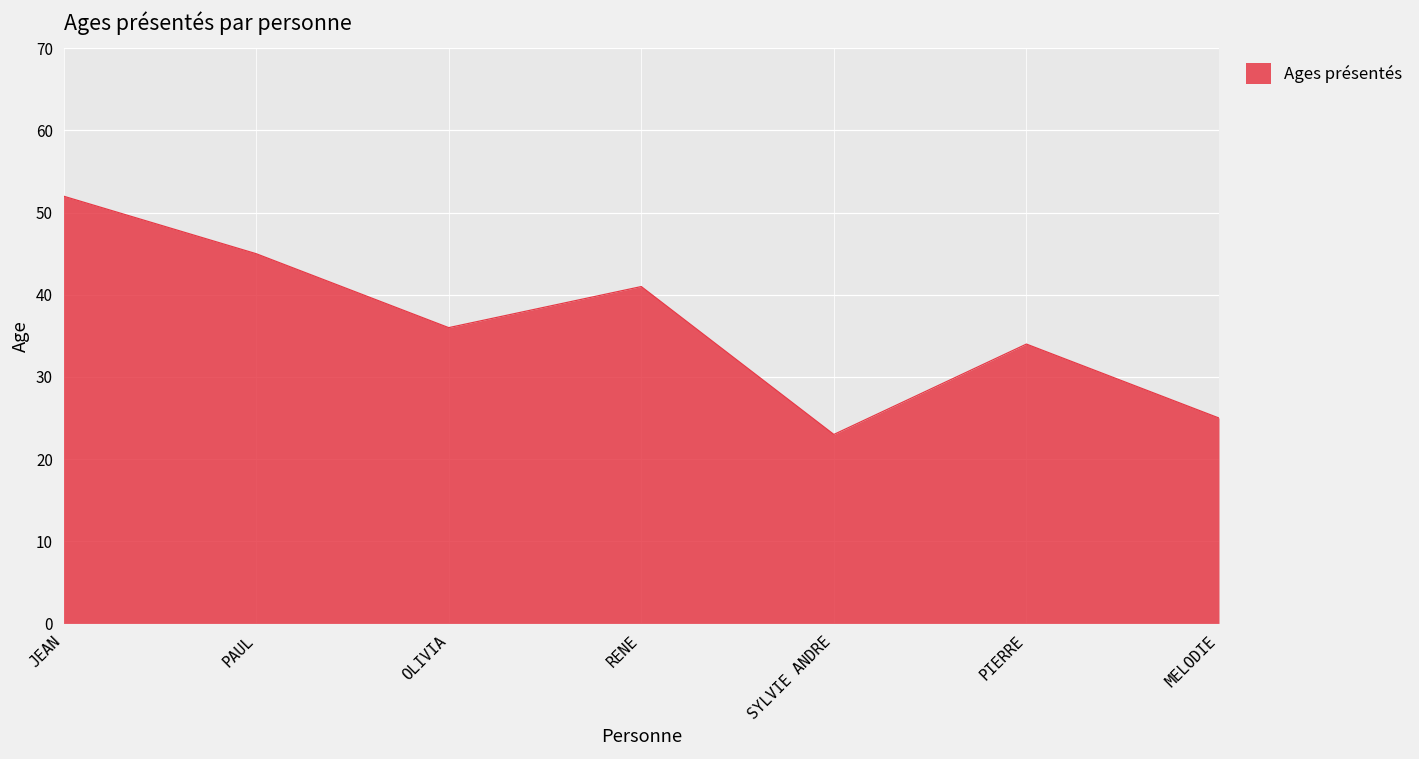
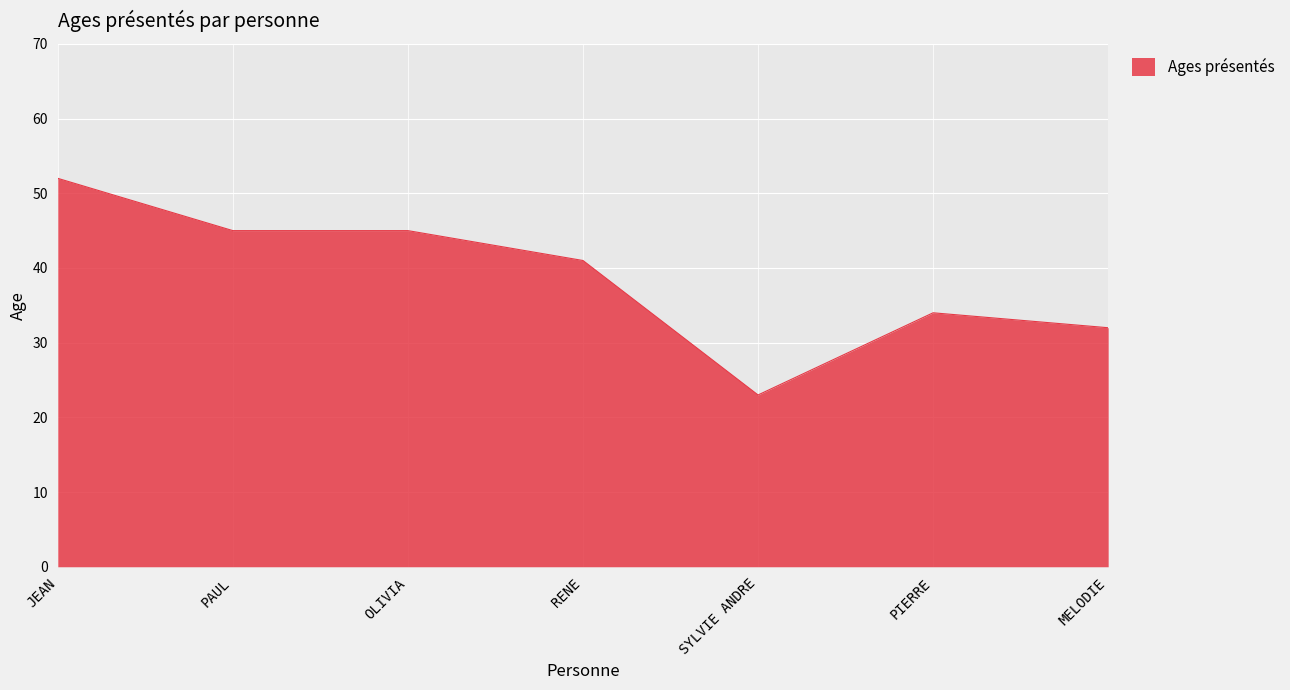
OLIVIA: 36 -> 45
MELODIE: 25 -> 32
